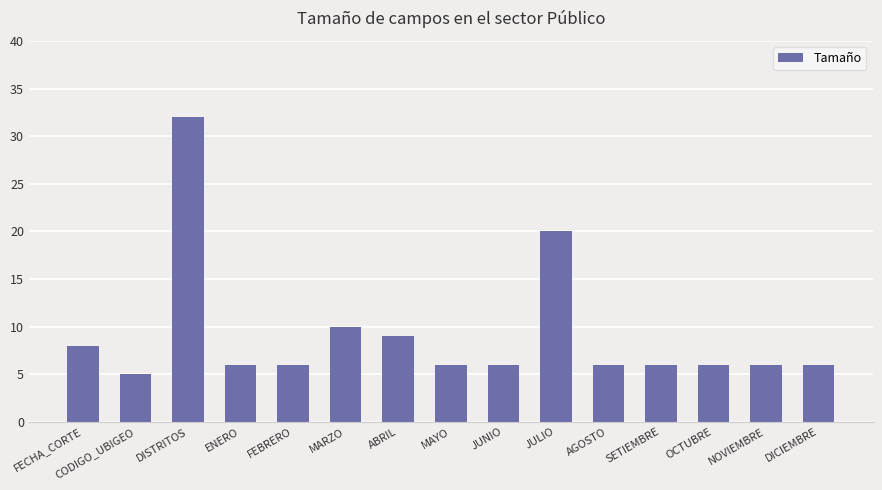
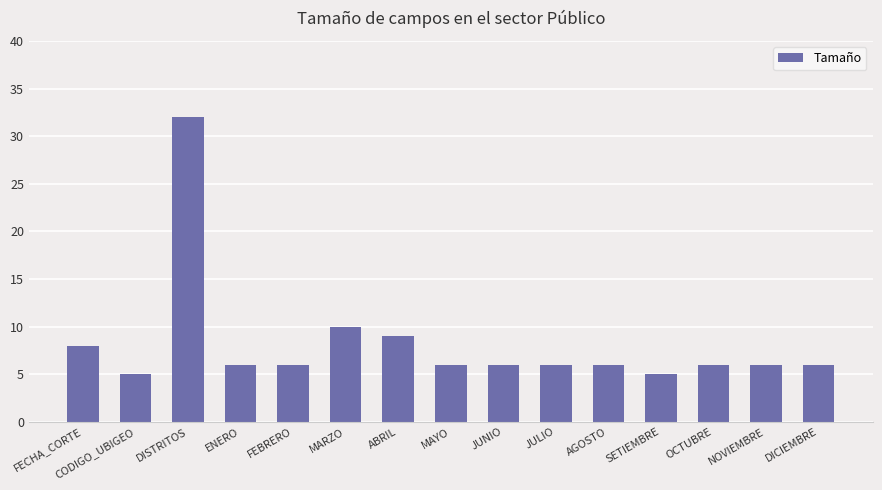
JULIO: 20 -> 6
SETIEMBRE: 6 -> 5
